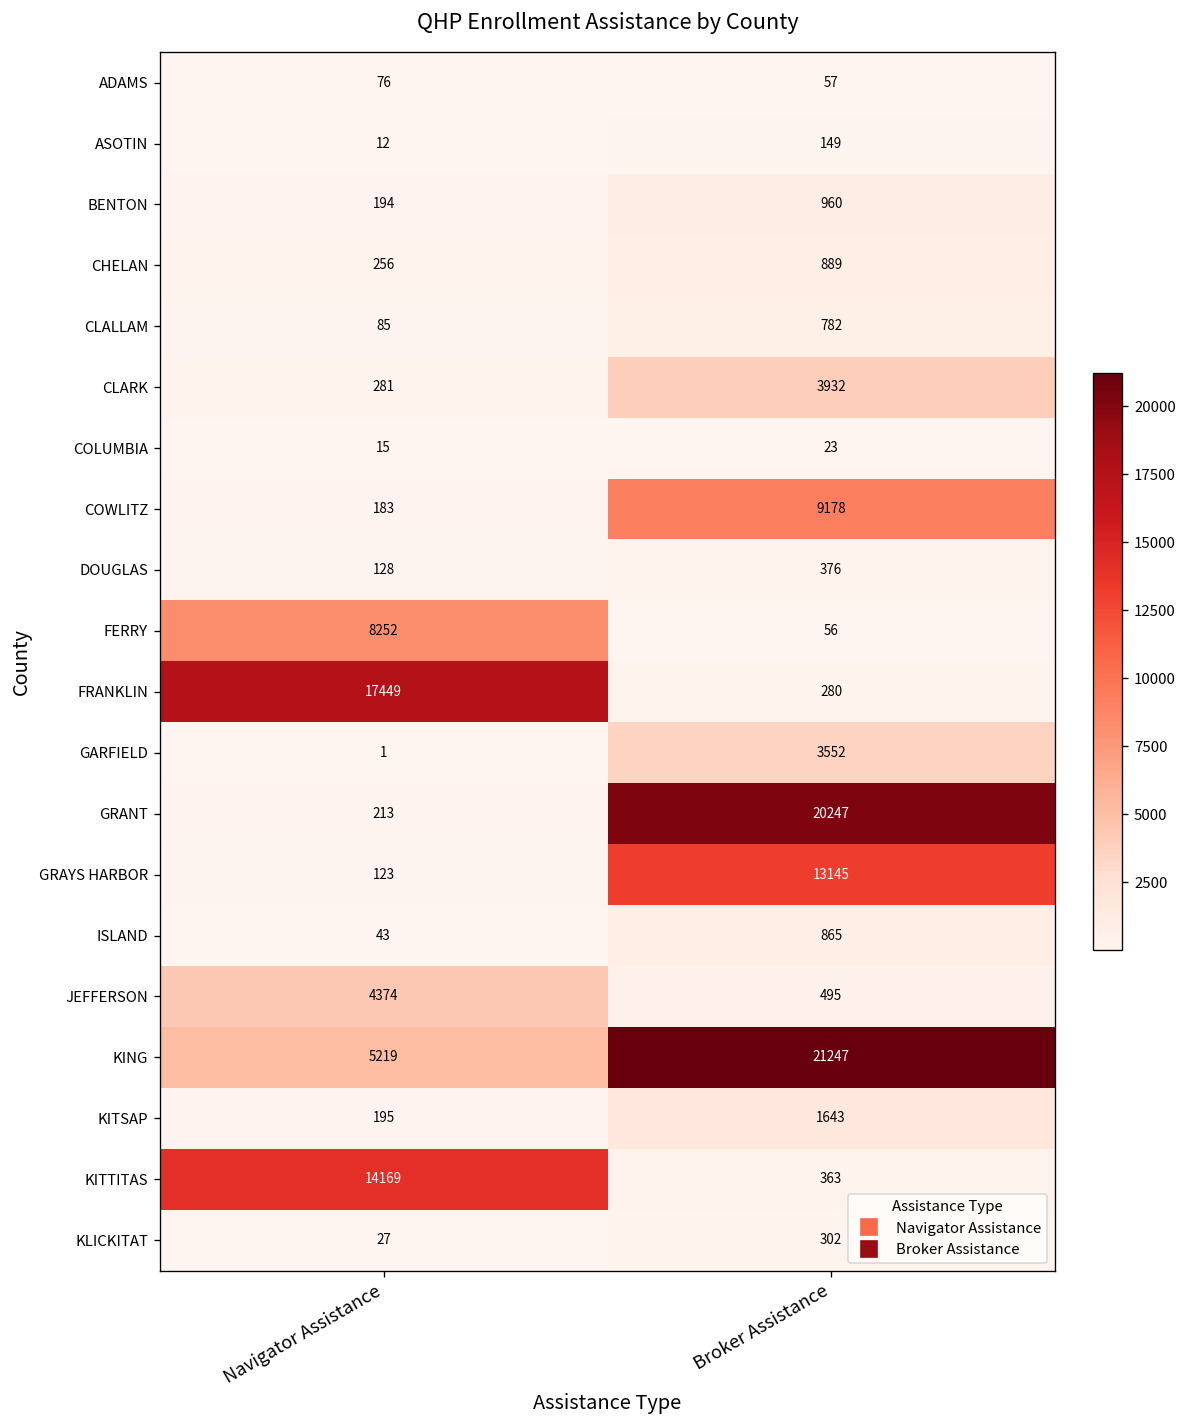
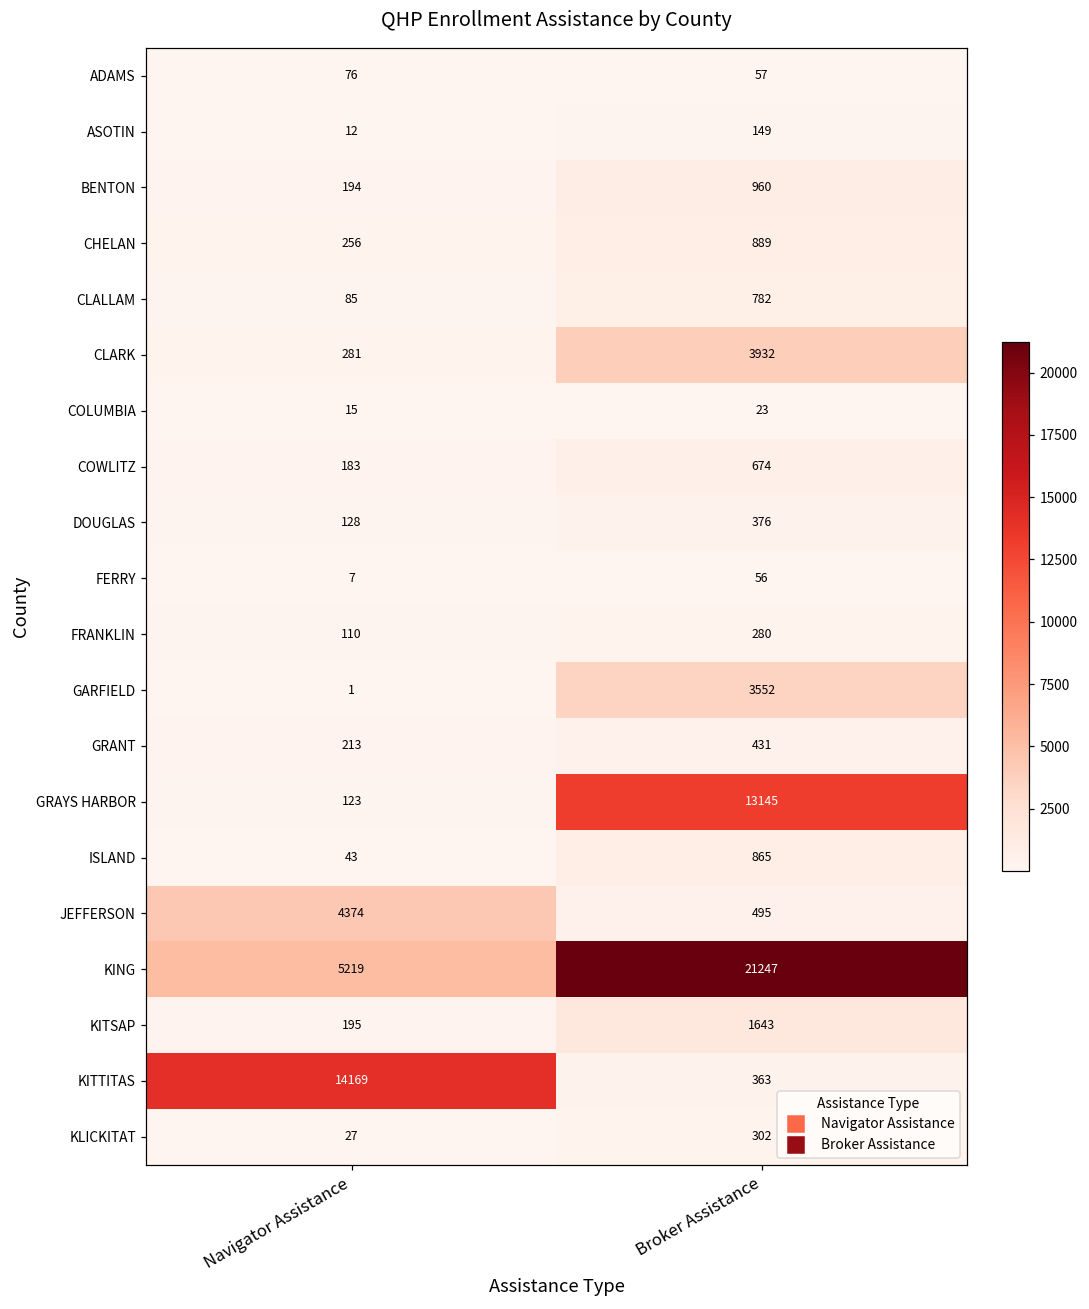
COWLITZ, Broker Assistance: 9178 -> 674
FERRY, Navigator Assistance: 8252 -> 7
FRANKLIN, Navigator Assistance: 17449 -> 110
GRANT, Broker Assistance: 20247 -> 431
